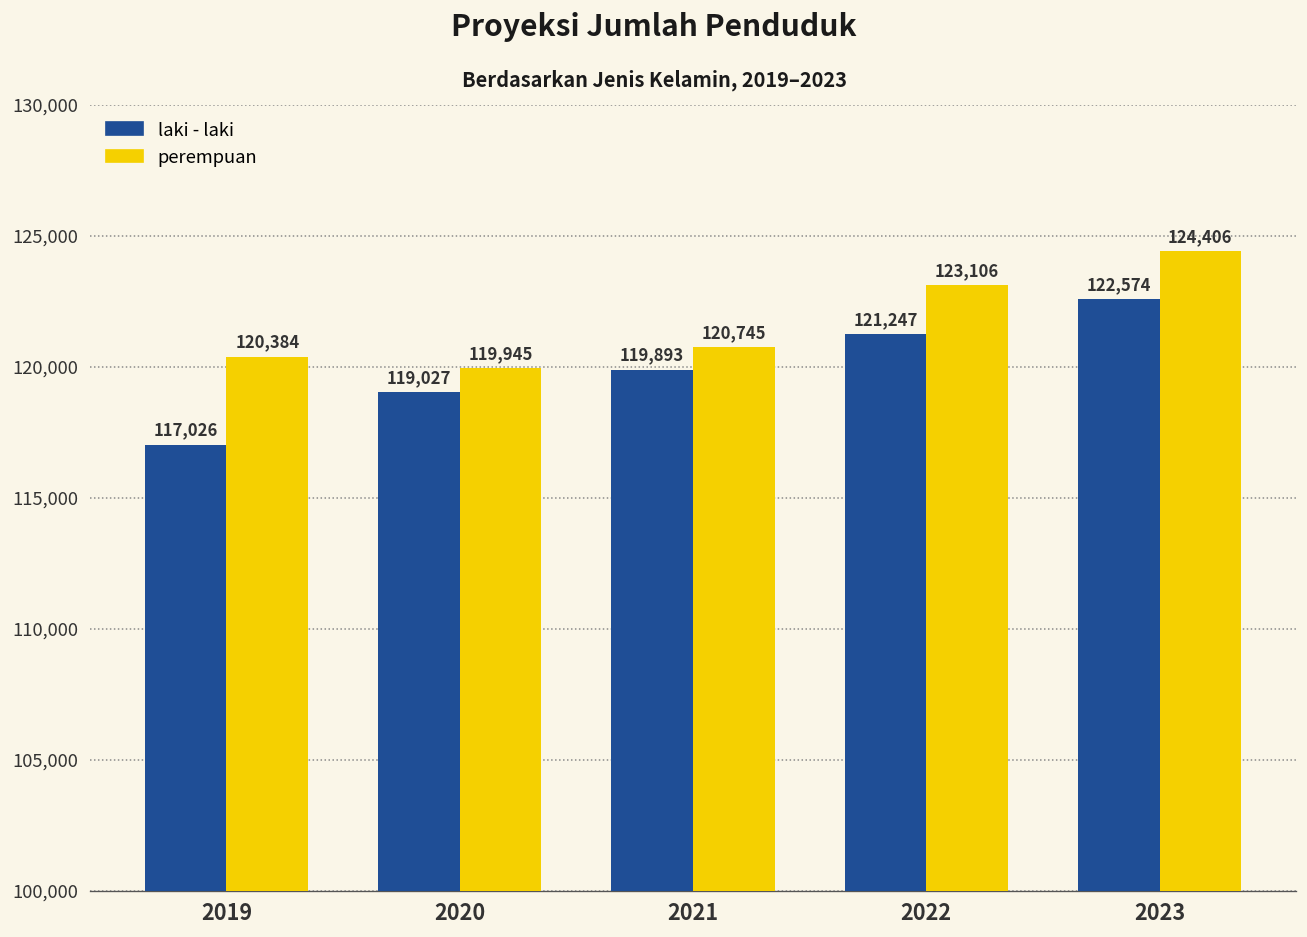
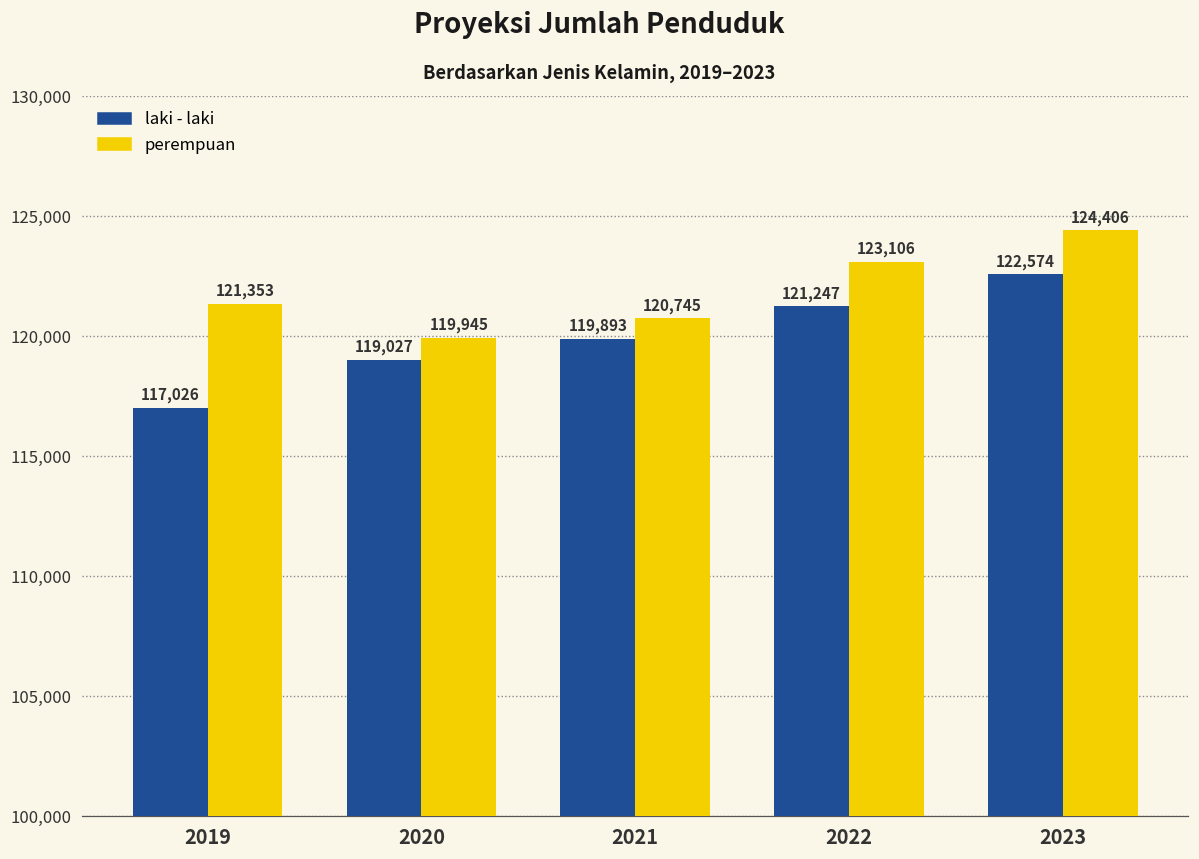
perempuan, 2019: 120,384 -> 121,353
